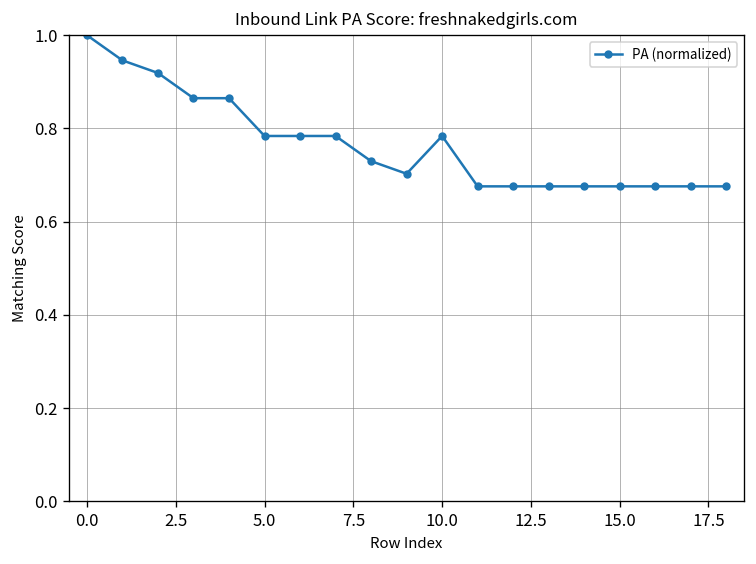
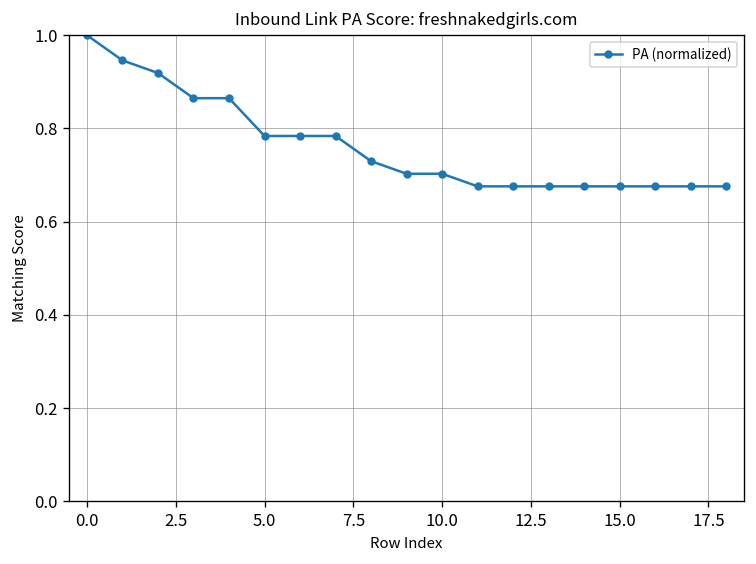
10.0: 0.78 -> 0.70
